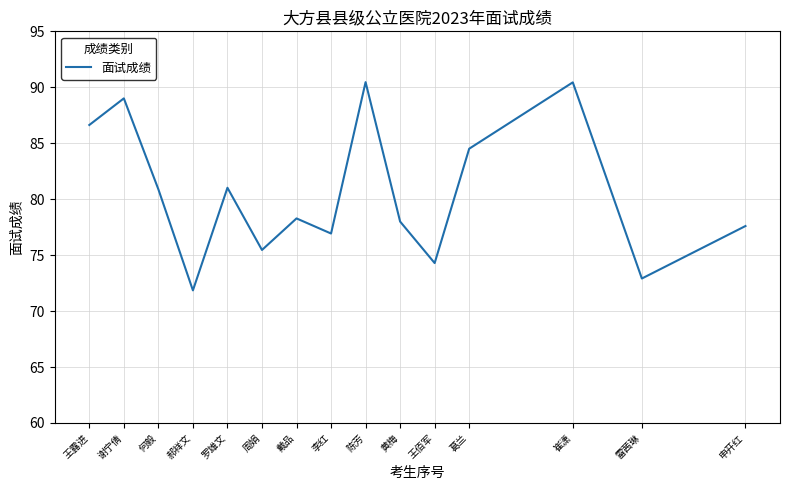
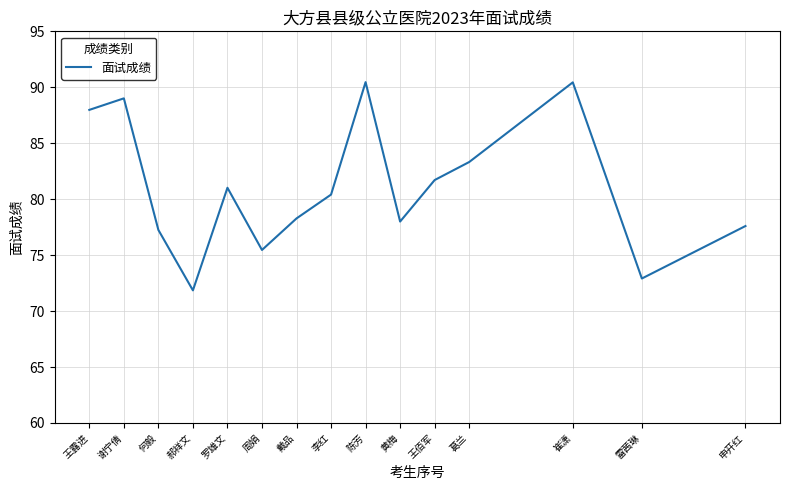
王露进: 86.6 -> 88.0
何毅: 80.9 -> 77.3
李红: 76.9 -> 80.4
王佰军: 74.3 -> 81.7
葛兰: 84.5 -> 83.3
